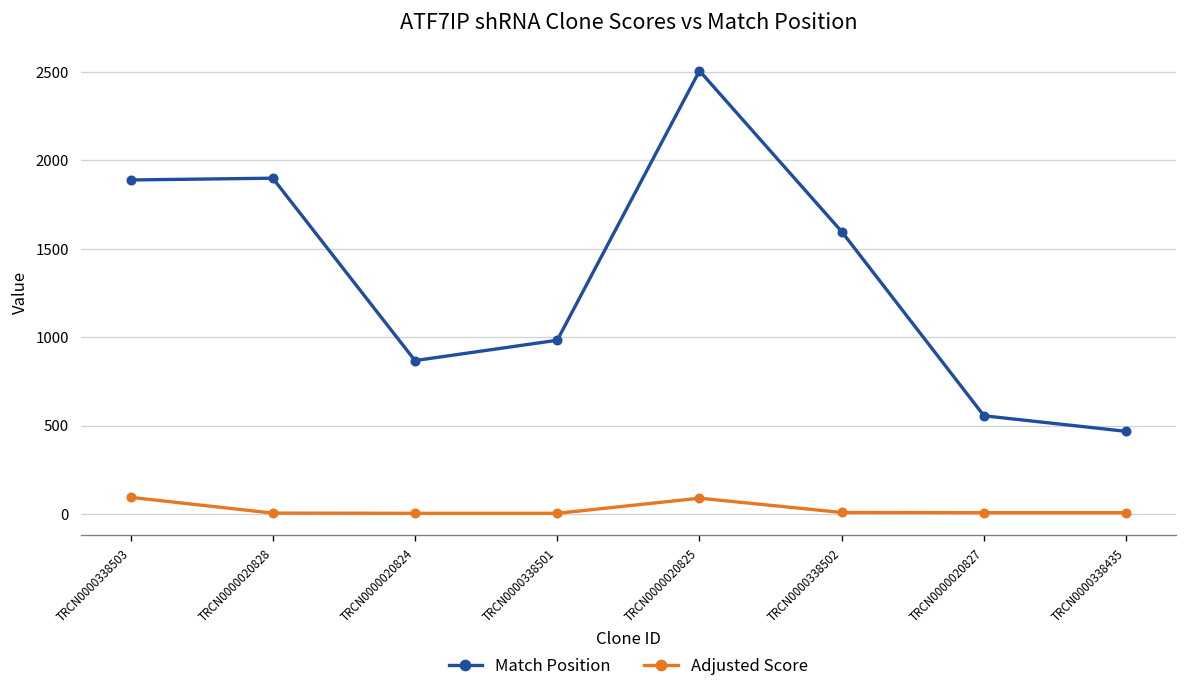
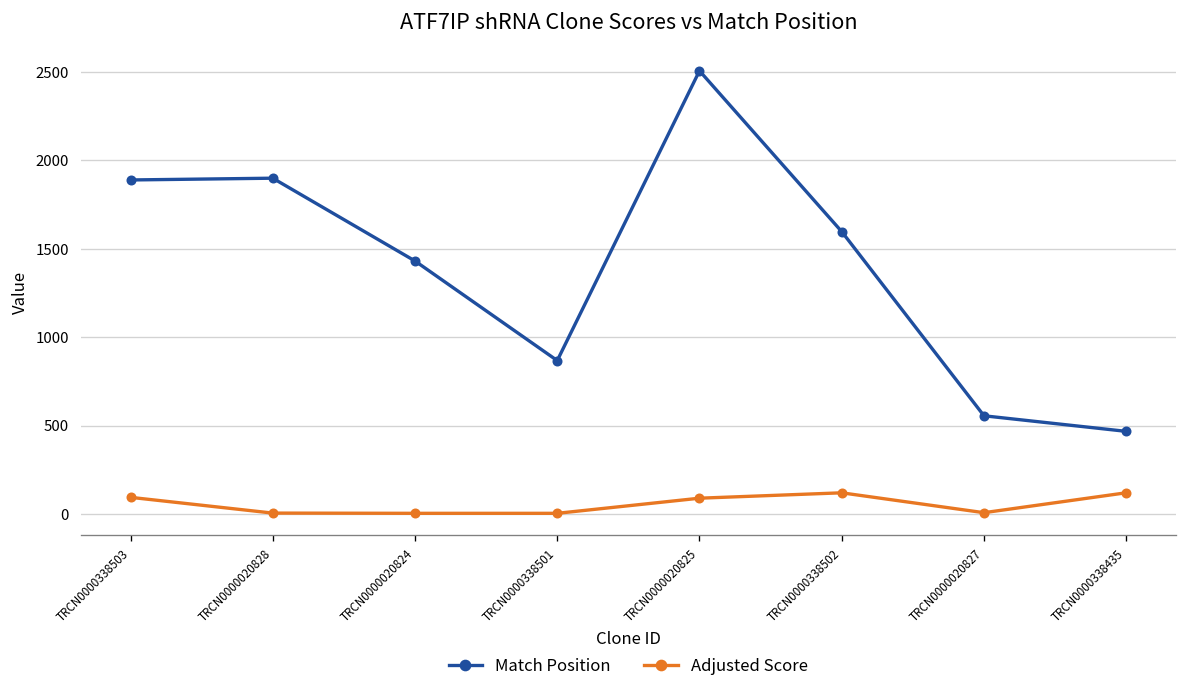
Match Position, TRCN0000020824: 870 -> 1430
Match Position, TRCN0000338501: 980 -> 870
Adjusted Score, TRCN0000338502: 10 -> 120
Adjusted Score, TRCN0000338435: 10 -> 120
